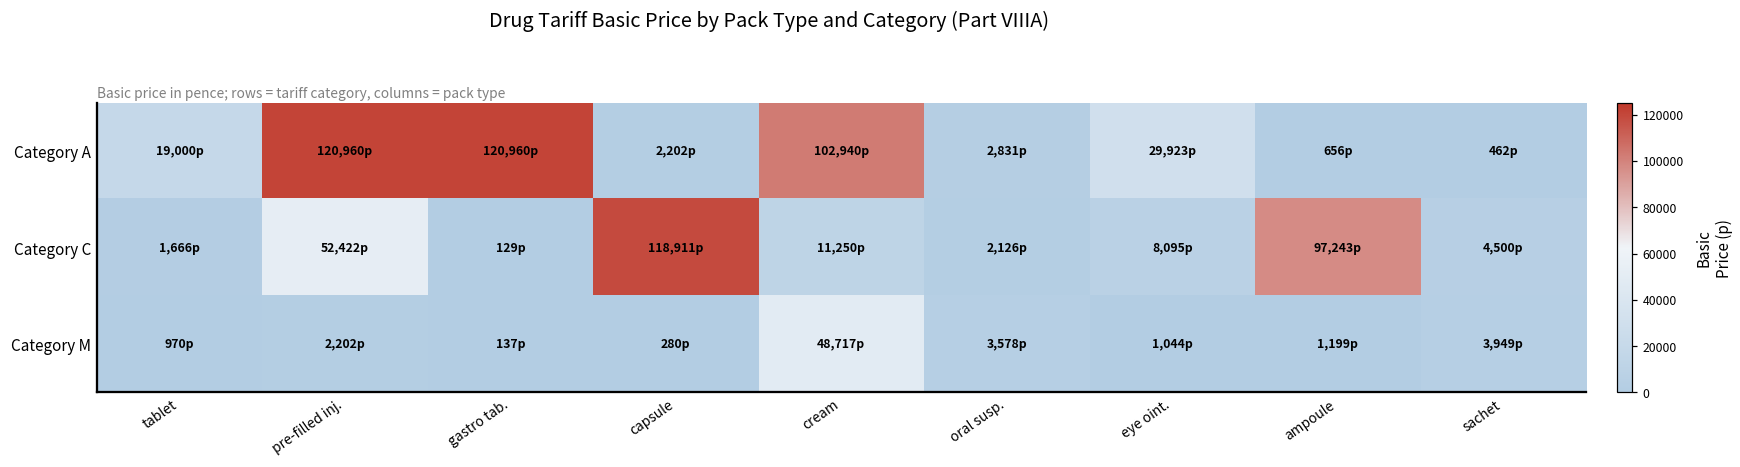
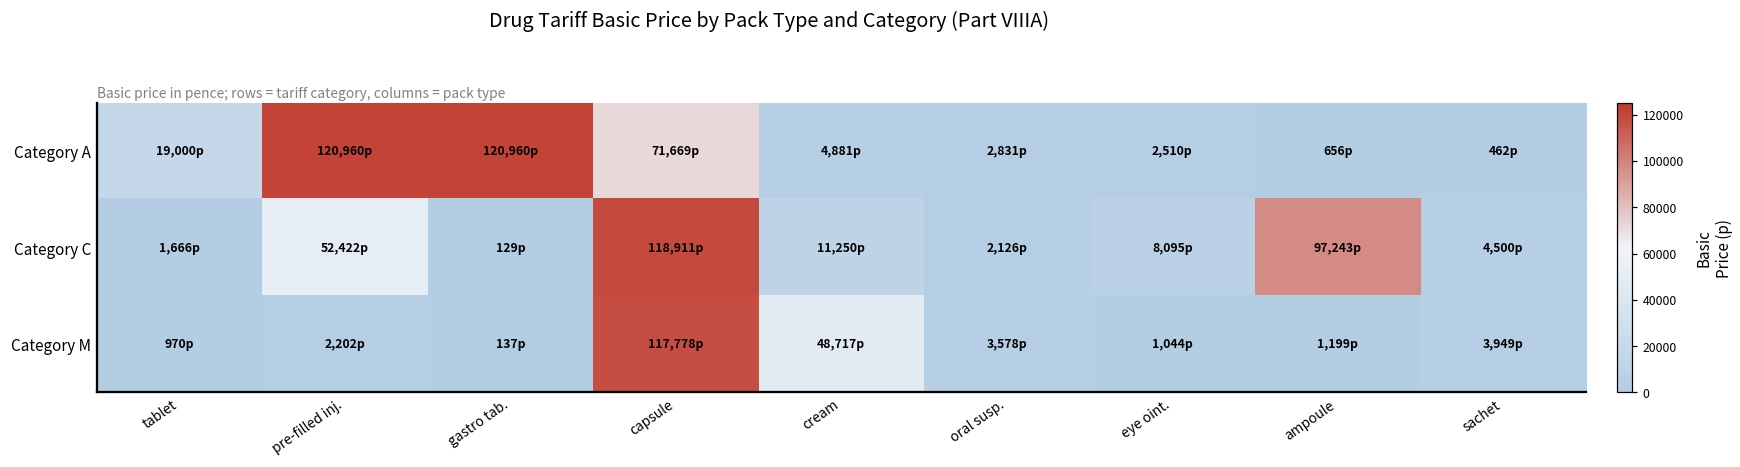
Category A, capsule: 2,202p -> 71,669p
Category A, cream: 102,940p -> 4,881p
Category A, eye oint.: 29,923p -> 2,510p
Category M, capsule: 280p -> 117,778p
